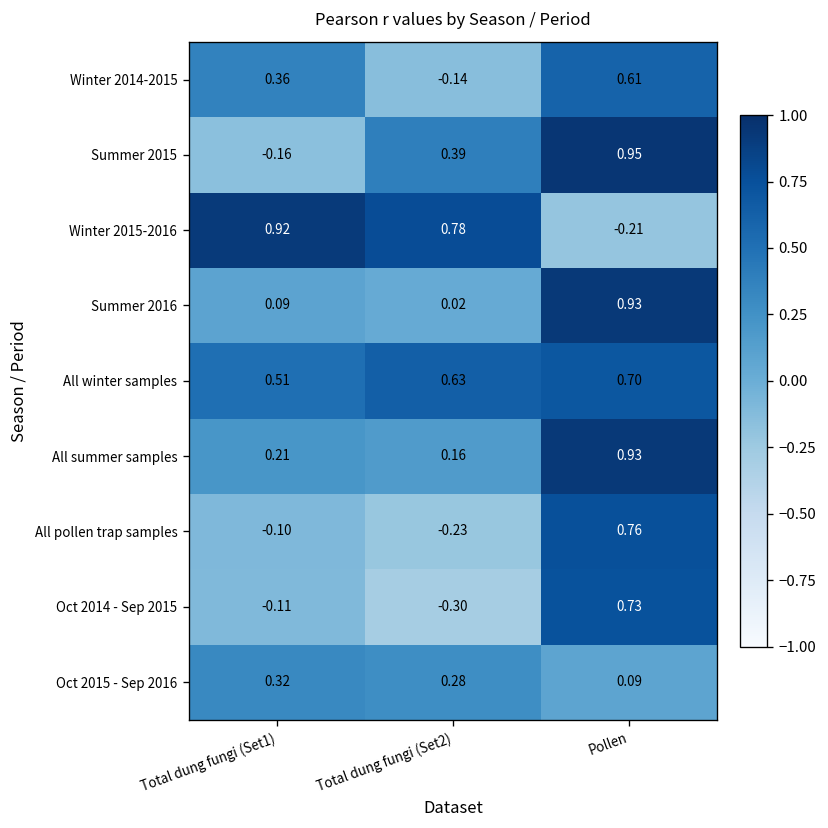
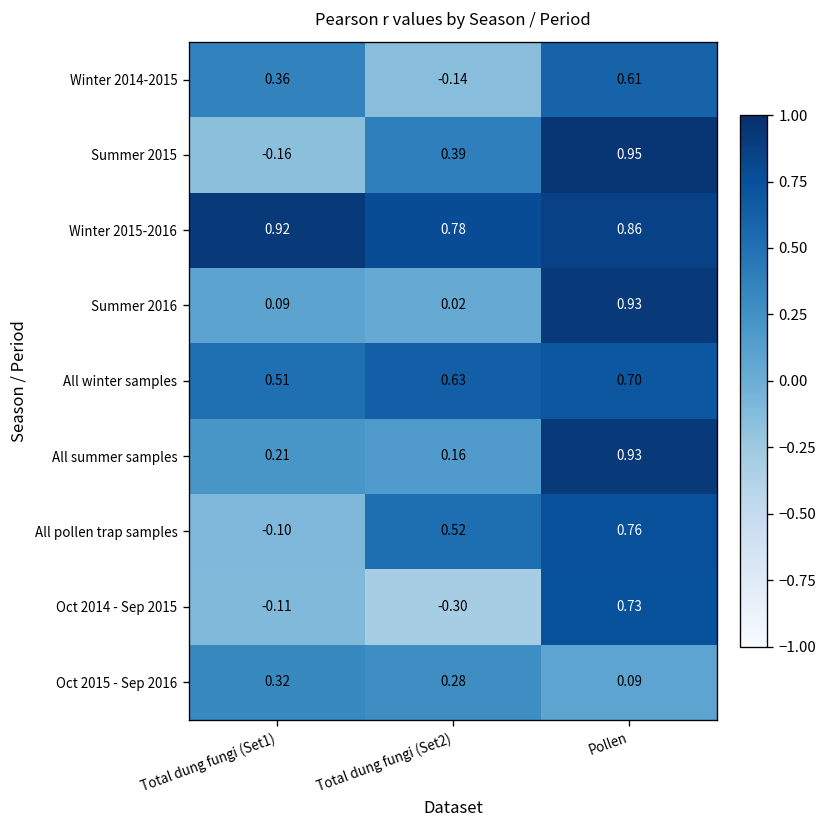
Winter 2015-2016, Pollen: -0.21 -> 0.86
All pollen trap samples, Total dung fungi (Set2): -0.23 -> 0.52
